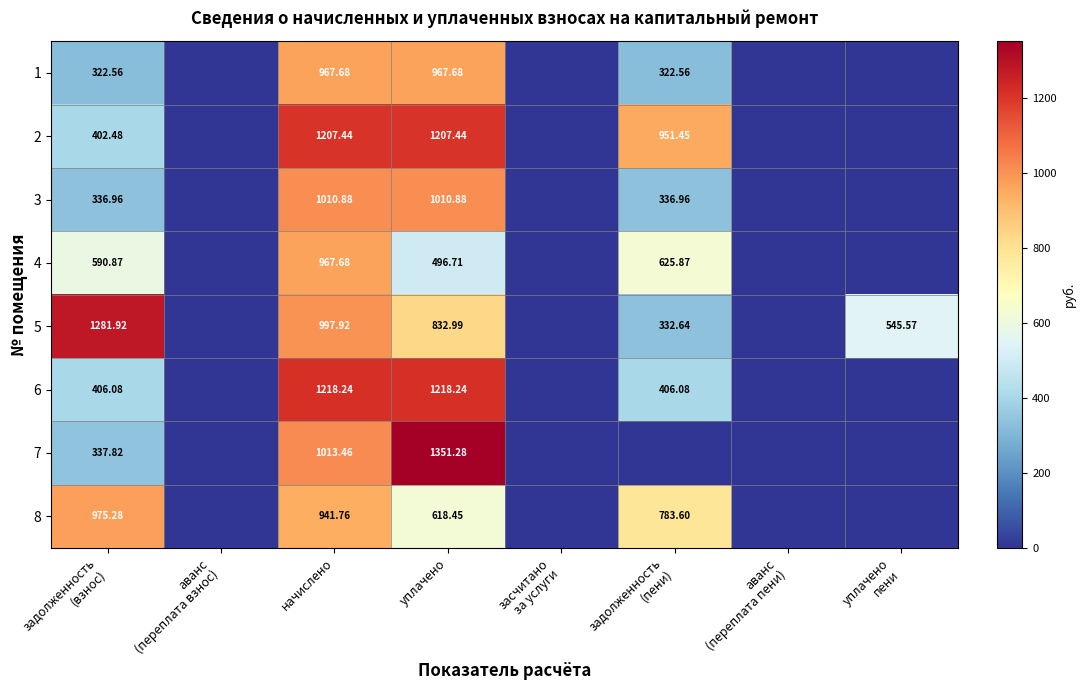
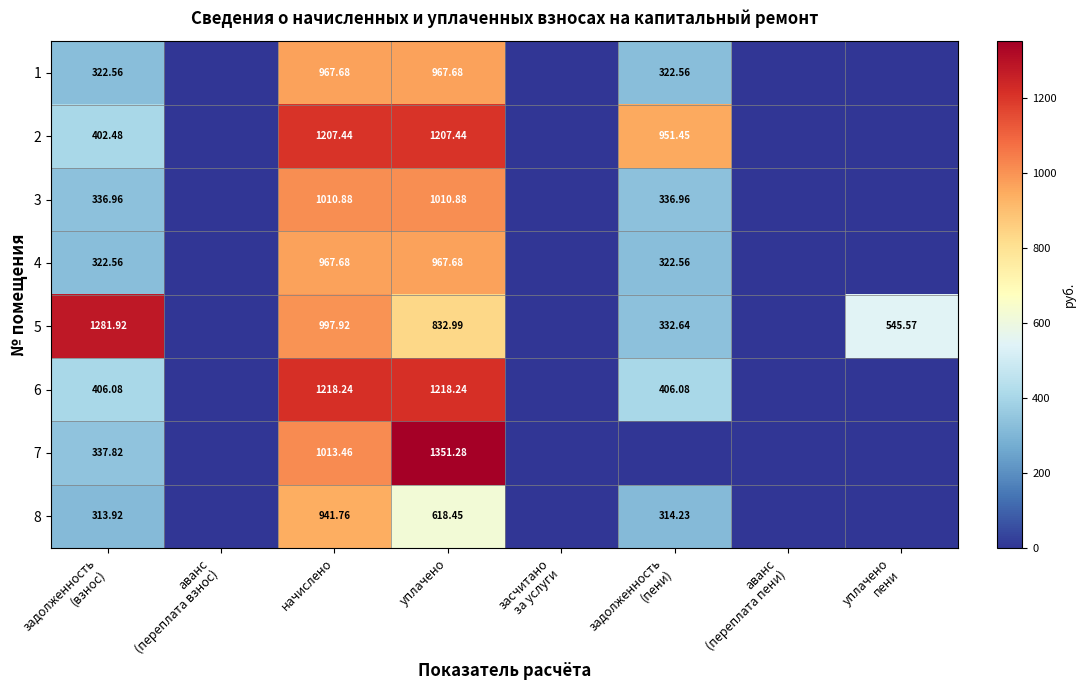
4, задолженность (взнос): 590.87 -> 322.56
4, уплачено: 496.71 -> 967.68
4, задолженность (пени): 625.87 -> 322.56
8, задолженность (взнос): 975.28 -> 313.92
8, задолженность (пени): 783.60 -> 314.23
